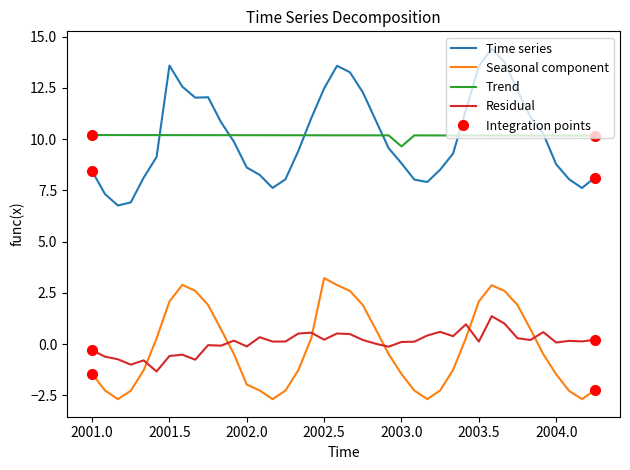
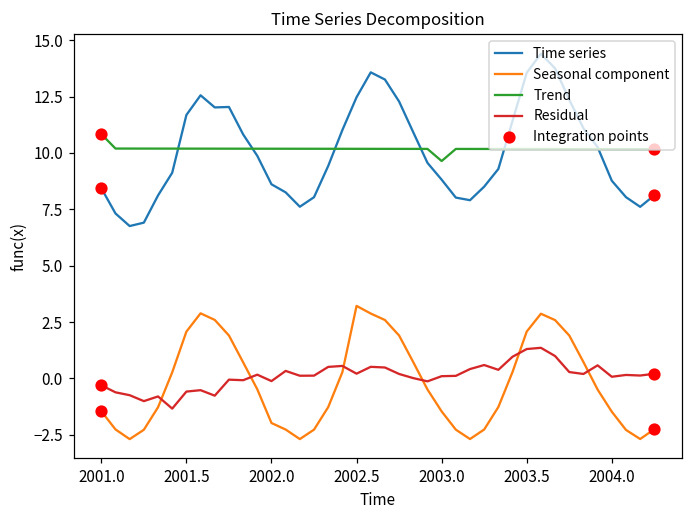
Trend, 2001.0: 10.2 -> 10.8
Time series, 2001.5: 13.6 -> 11.7
Residual, 2003.5: 0.1 -> 1.3
